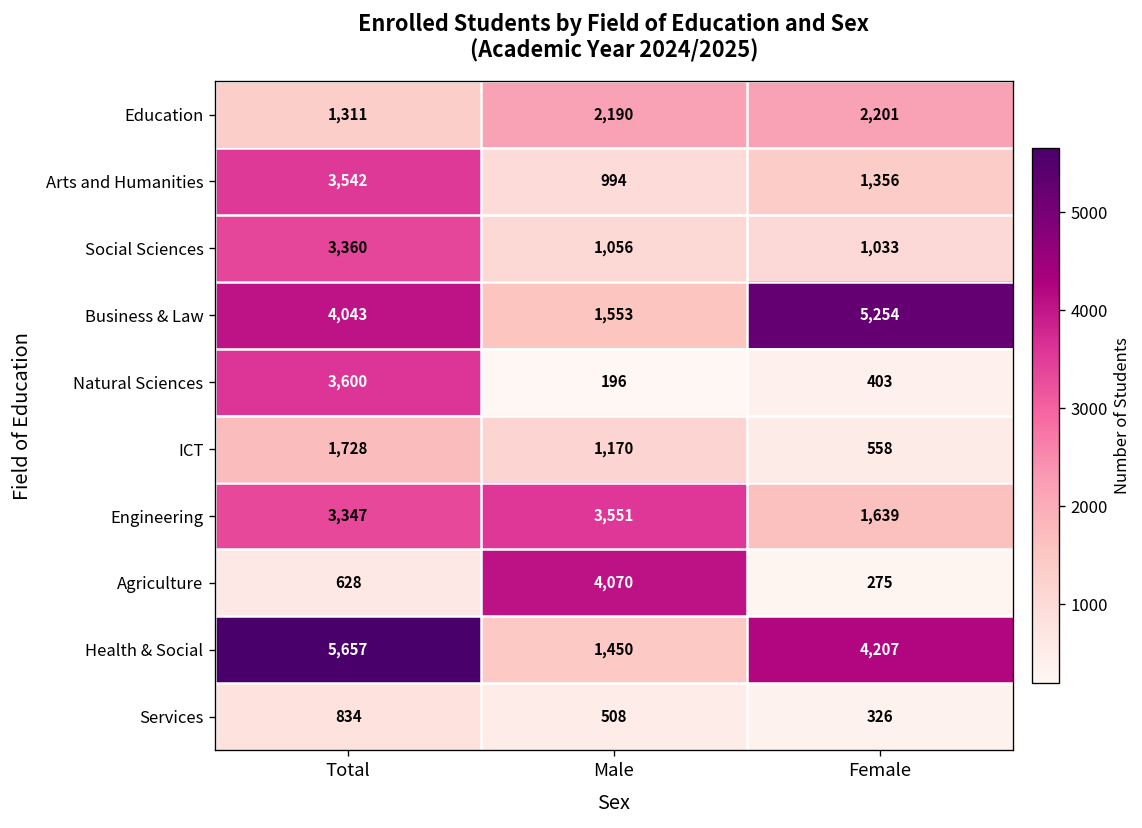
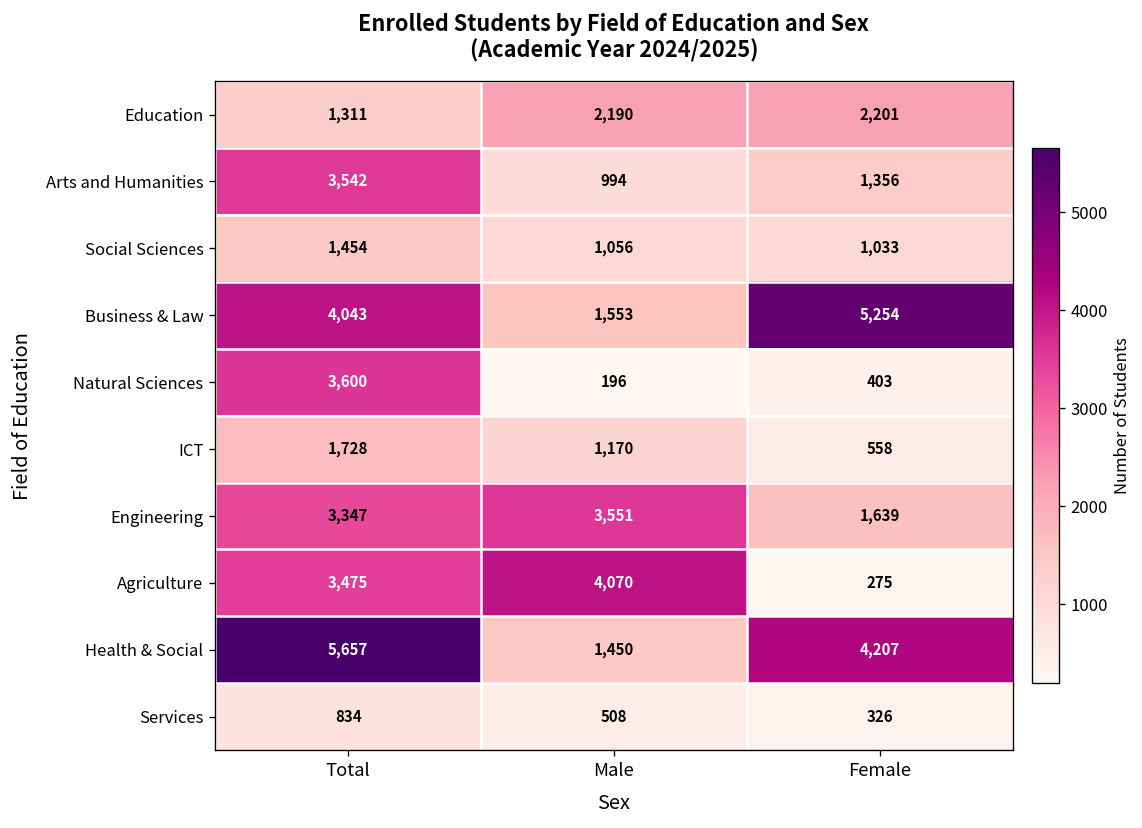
Social Sciences, Total: 3,360 -> 1,454
Agriculture, Total: 628 -> 3,475
